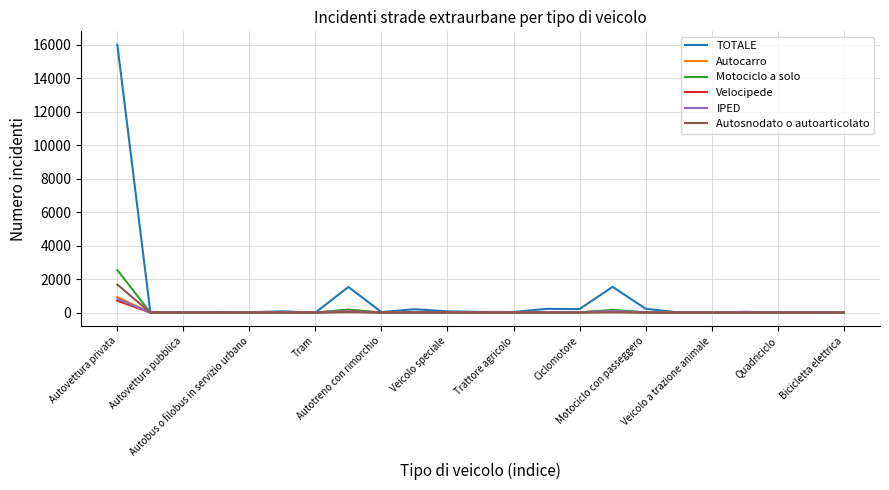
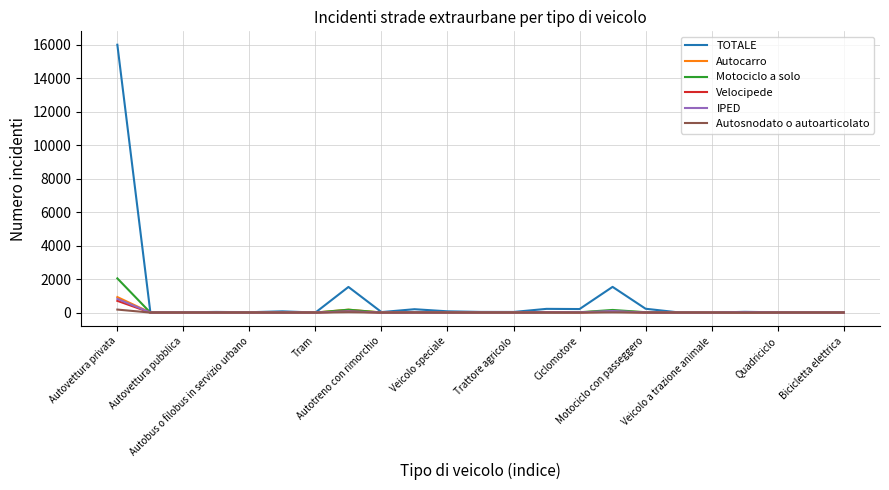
Motociclo a solo, Autovettura privata: 2500 -> 2000
Autosnodato o autoarticolato, Autovettura privata: 1700 -> 200
